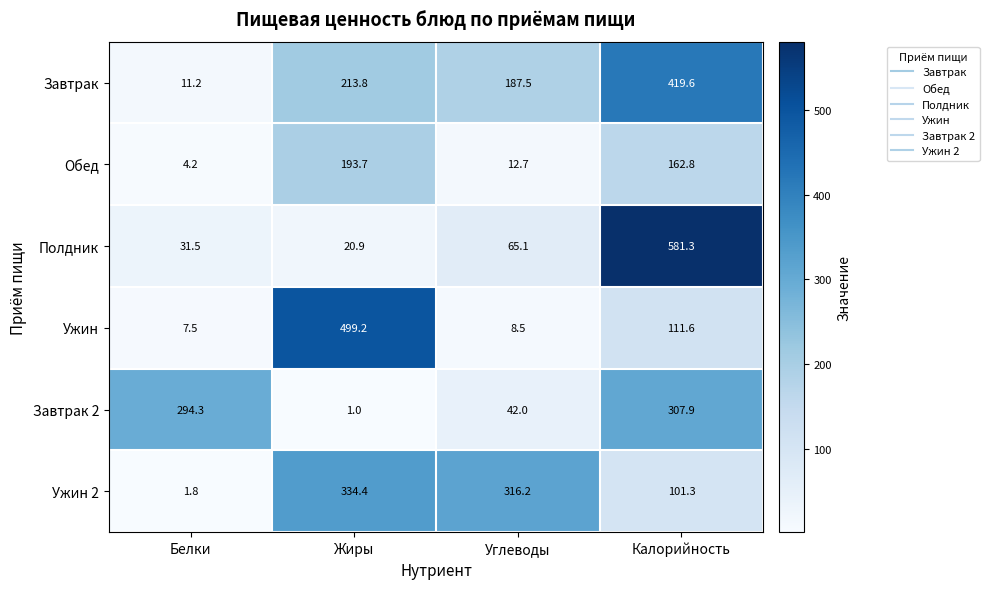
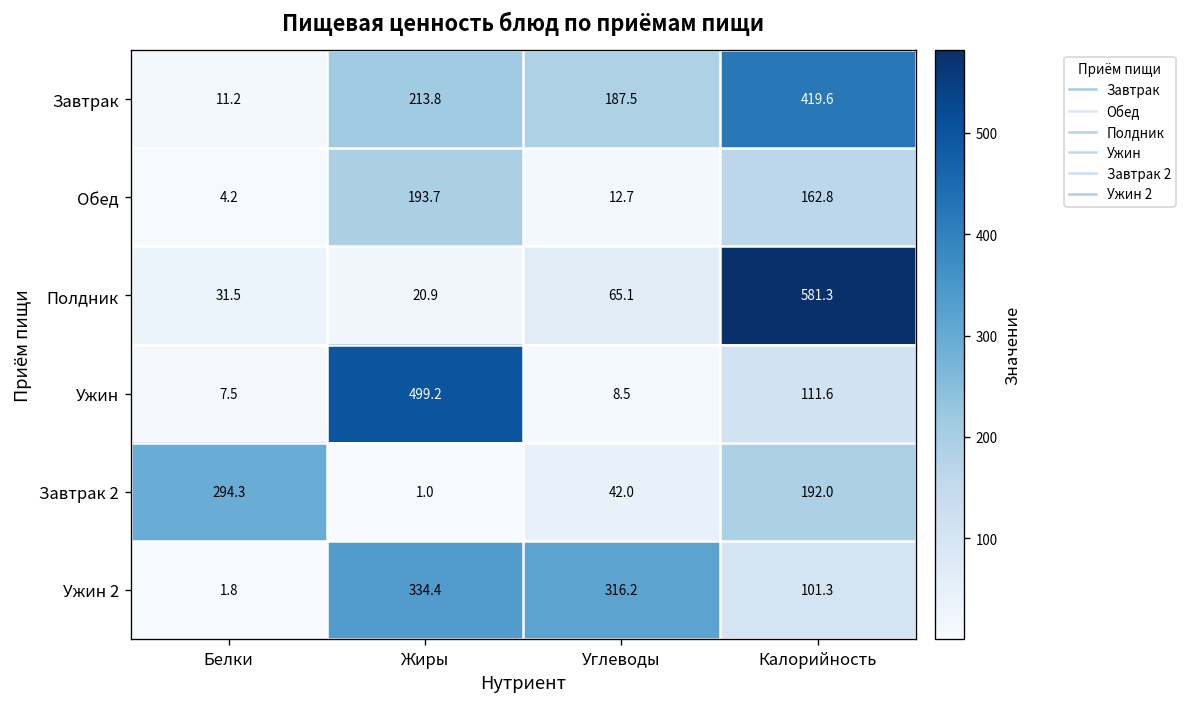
Завтрак 2, Калорийность: 307.9 -> 192.0
